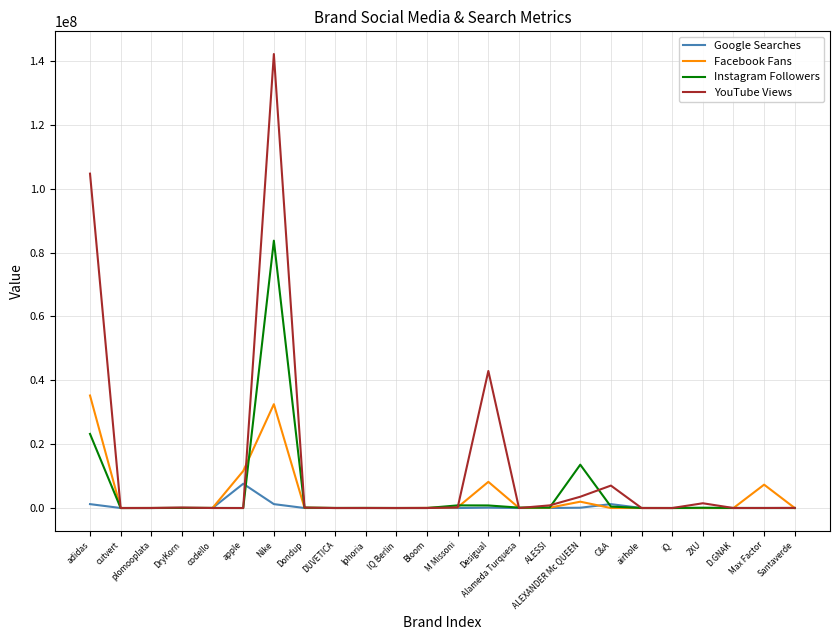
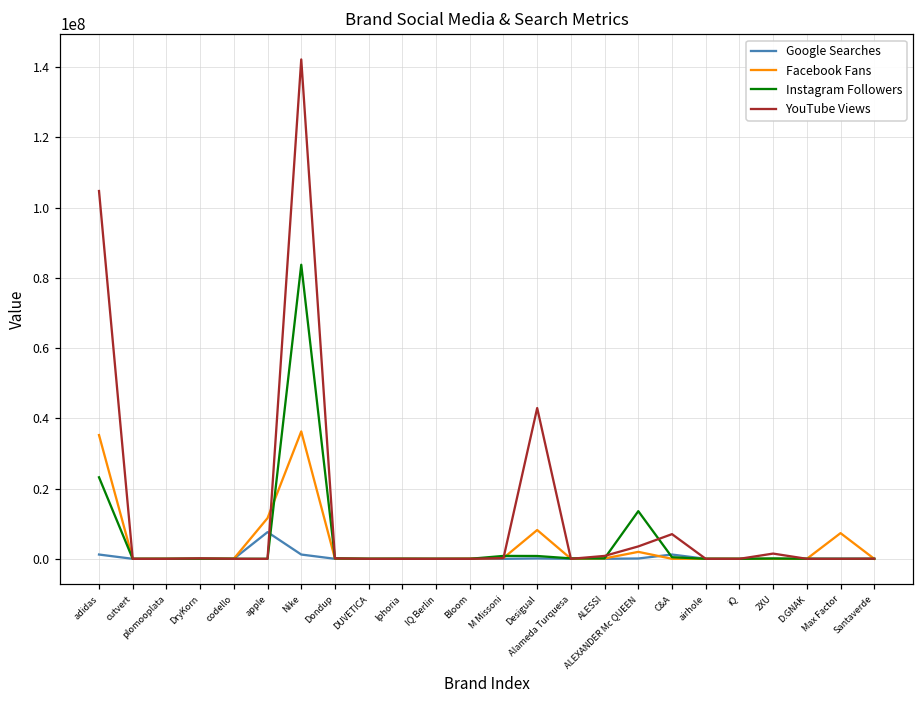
Facebook Fans, Nike: 33000000 -> 36000000
